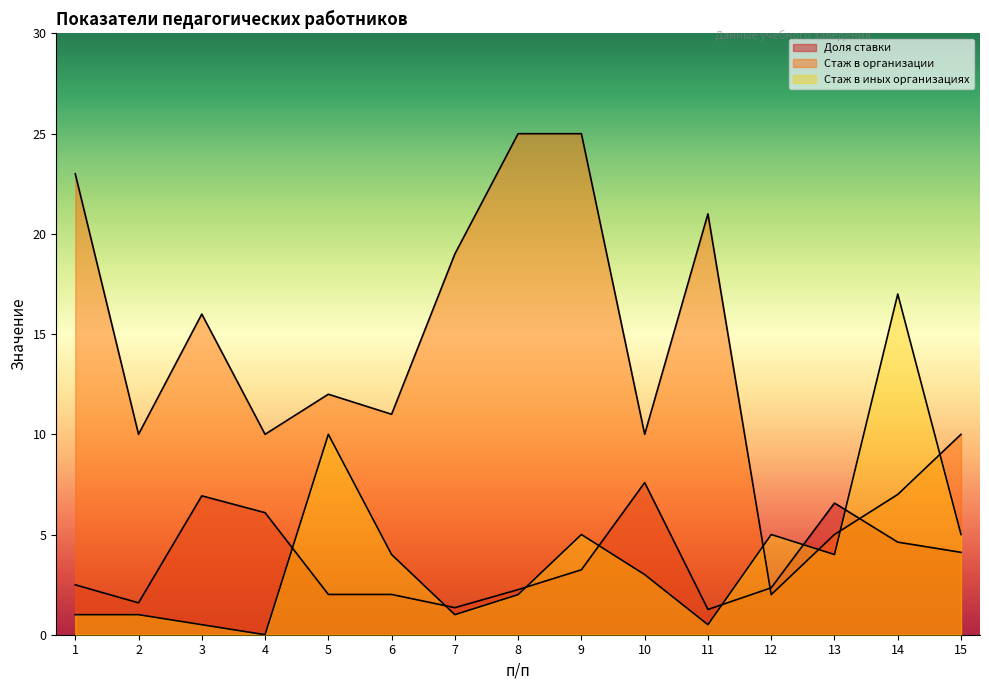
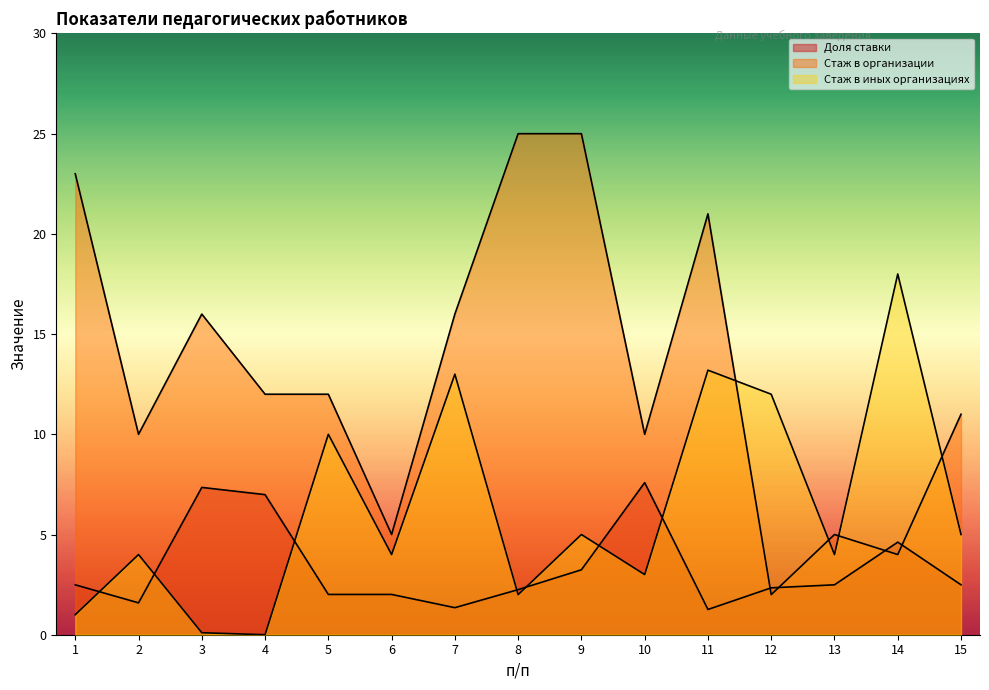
Стаж в иных организациях, 2: 1 -> 4
Доля ставки, 3: 6.9 -> 7.4
Стаж в иных организациях, 3: 0.5 -> 0.1
Доля ставки, 4: 6.1 -> 7.0
Стаж в организации, 4: 10 -> 12
Стаж в организации, 6: 11 -> 5
Стаж в организации, 7: 19 -> 16
Стаж в иных организациях, 7: 1 -> 13
Стаж в иных организациях, 11: 0.5 -> 13.2
Стаж в иных организациях, 12: 5 -> 12
Доля ставки, 13: 6.6 -> 2.5
Стаж в организации, 14: 7 -> 4
Стаж в иных организациях, 14: 17 -> 18
Доля ставки, 15: 4.1 -> 2.5
Стаж в организации, 15: 10 -> 11
